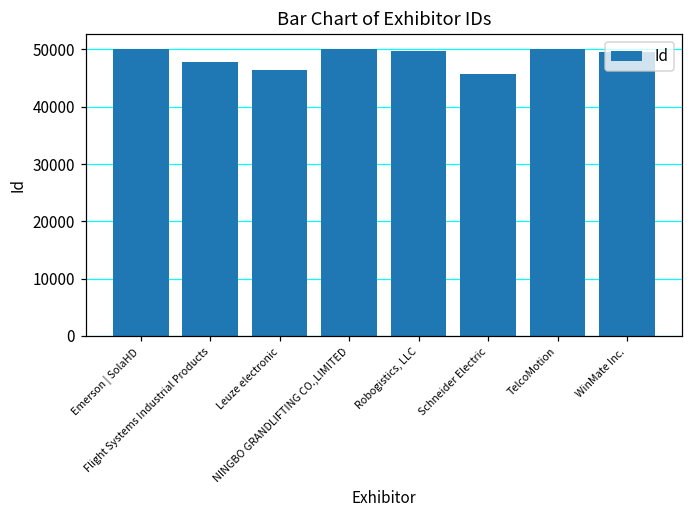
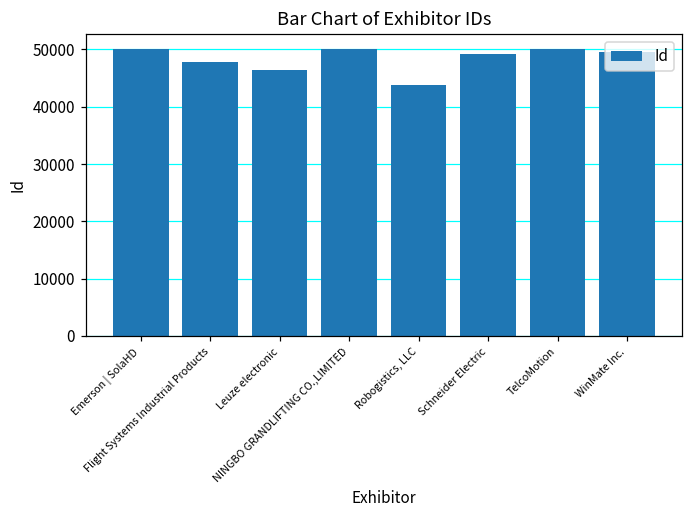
Robogistics, LLC: 50000 -> 44000
Schneider Electric: 46000 -> 49000
